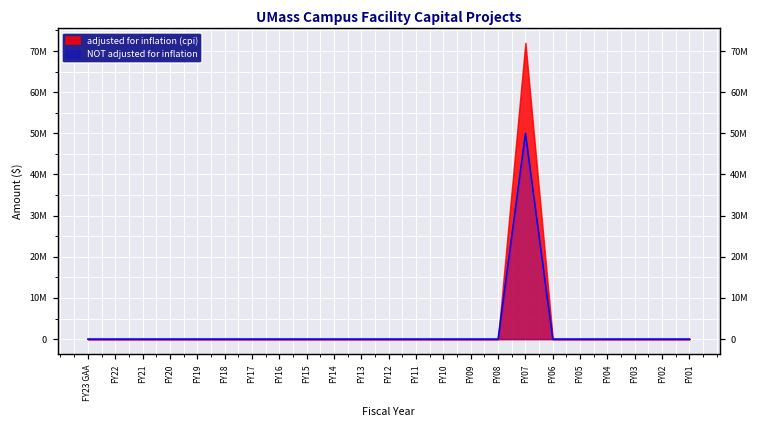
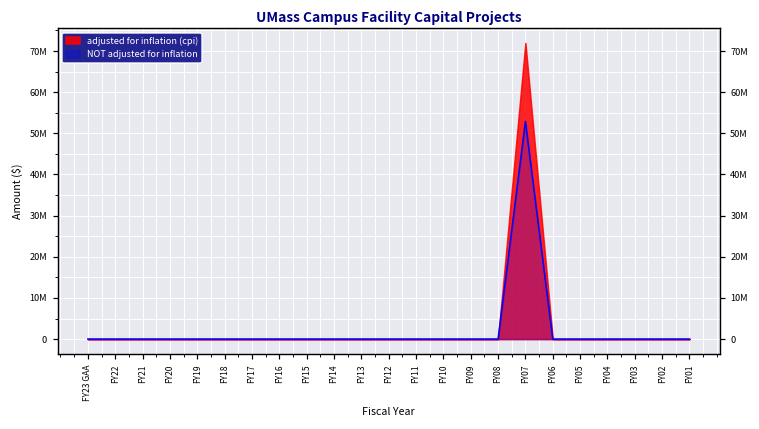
NOT adjusted for inflation, FY07: 50000000 -> 53000000
